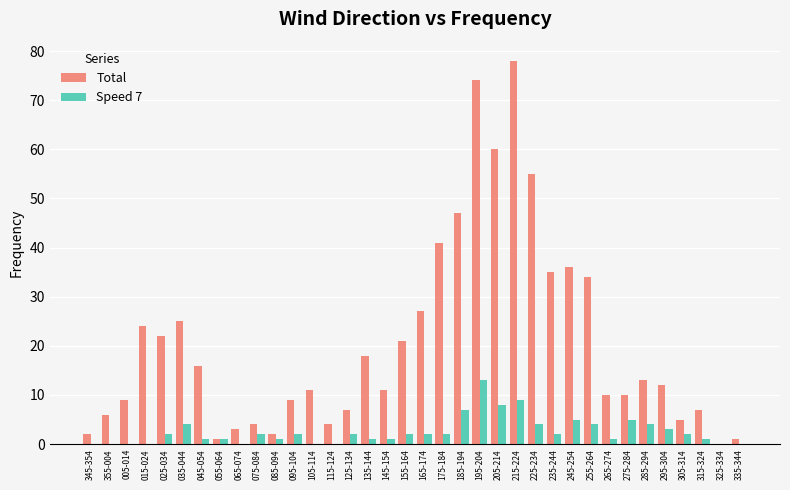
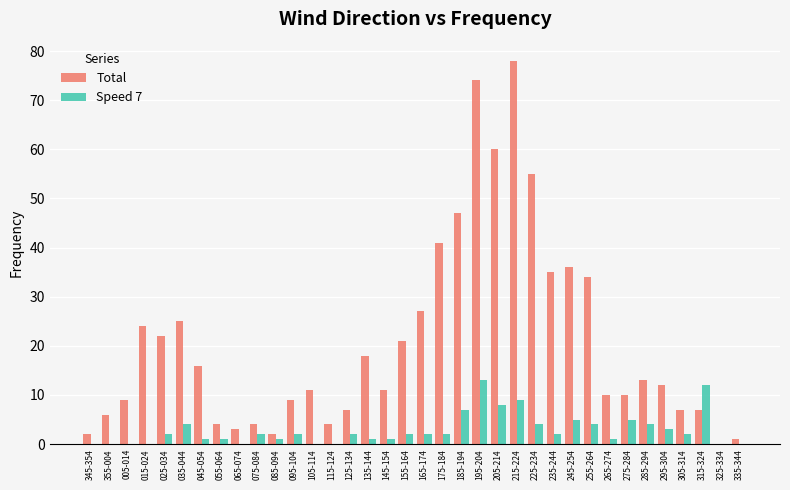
Total, 055-064: 1 -> 4
Total, 305-314: 5 -> 7
Speed 7, 315-324: 1 -> 12
